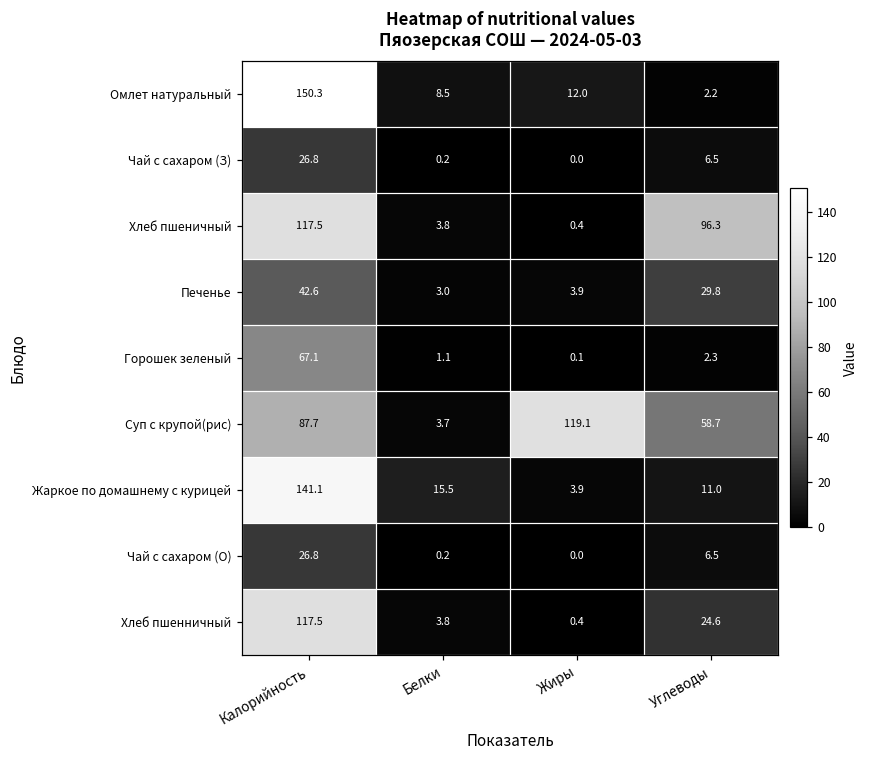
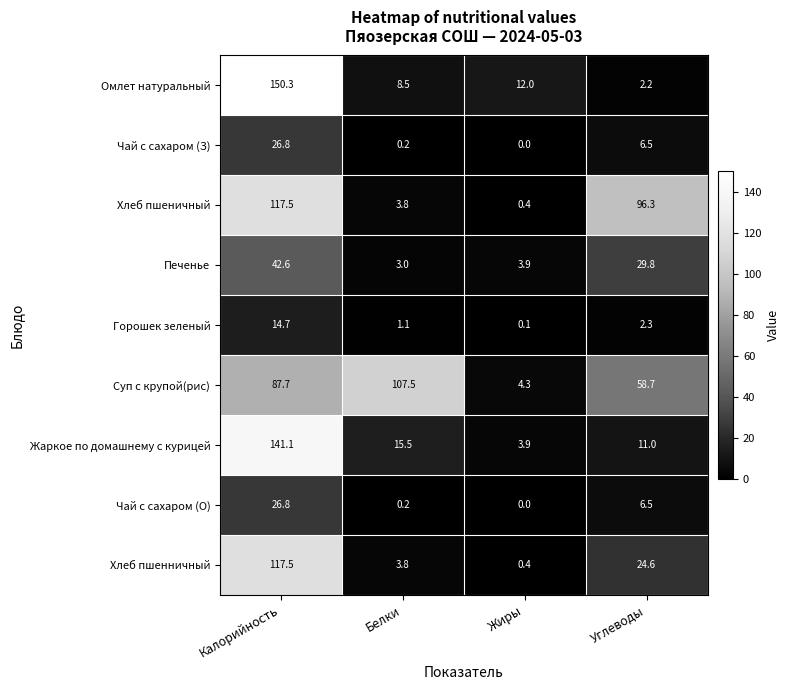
Горошек зеленый, Калорийность: 67.1 -> 14.7
Суп с крупой(рис), Белки: 3.7 -> 107.5
Суп с крупой(рис), Жиры: 119.1 -> 4.3
